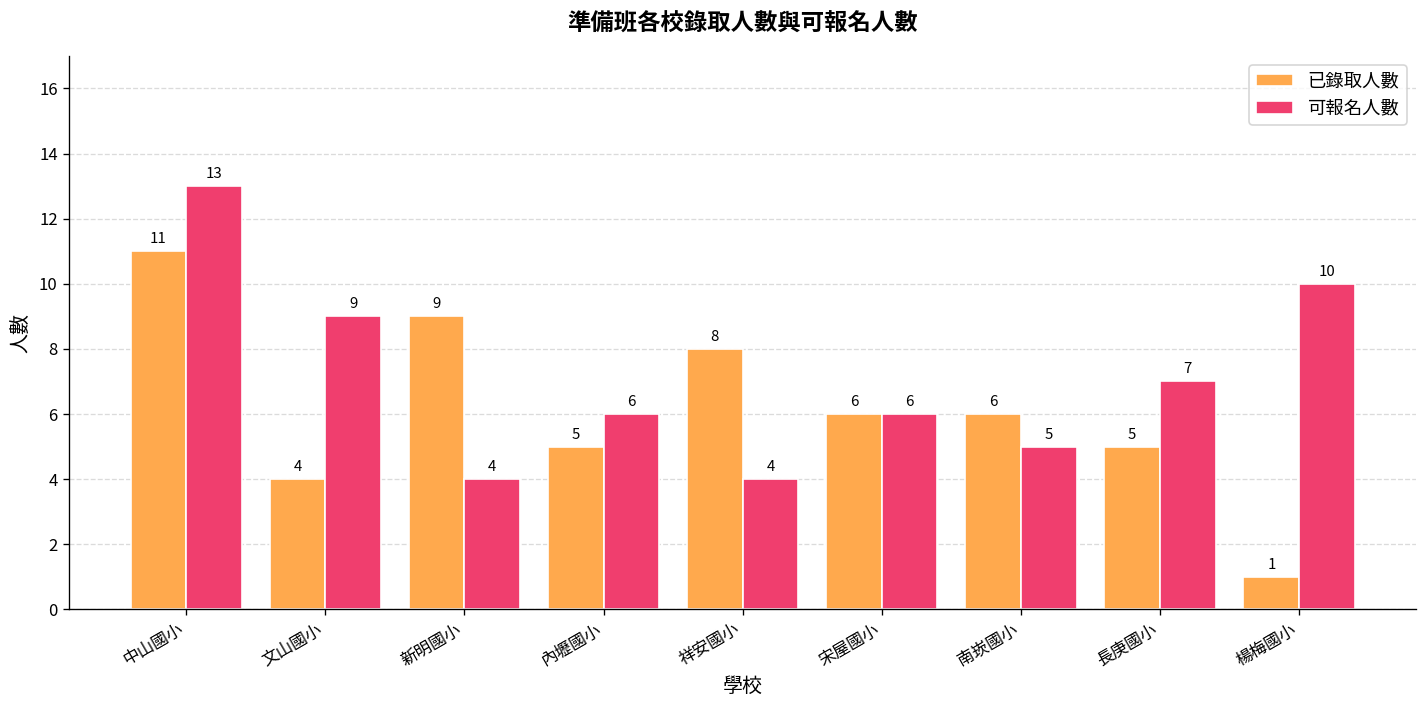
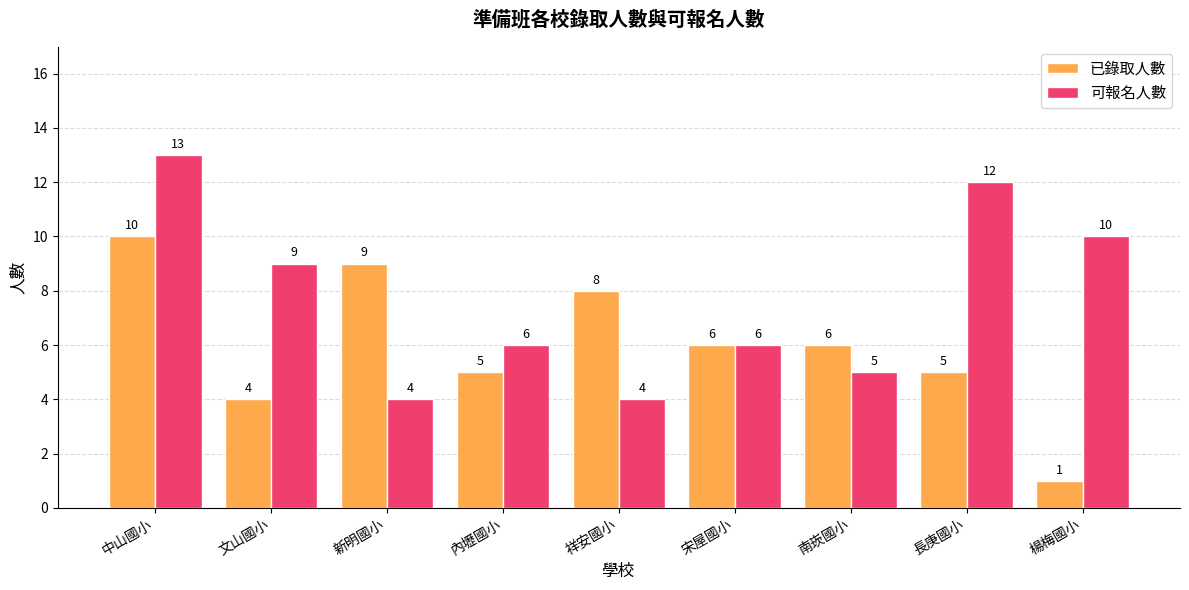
已錄取人數, 中山國小: 11 -> 10
可報名人數, 長庚國小: 7 -> 12
